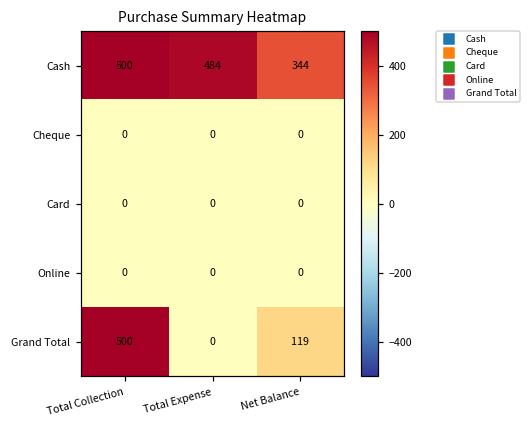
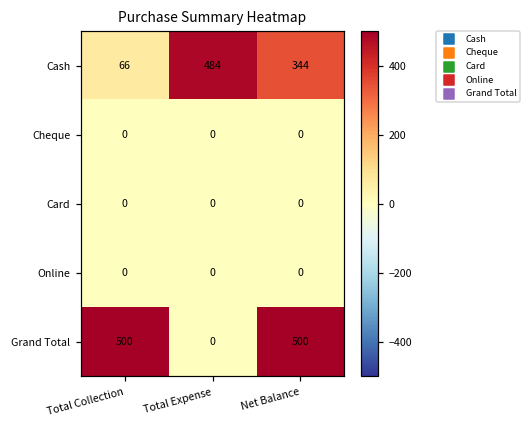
Cash, Total Collection: 500 -> 66
Grand Total, Net Balance: 119 -> 500
